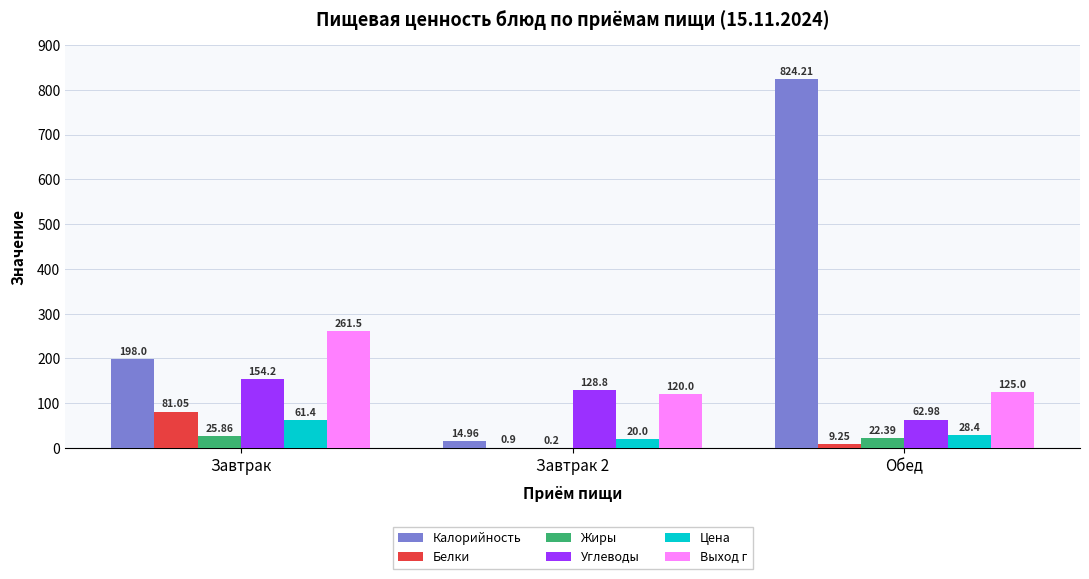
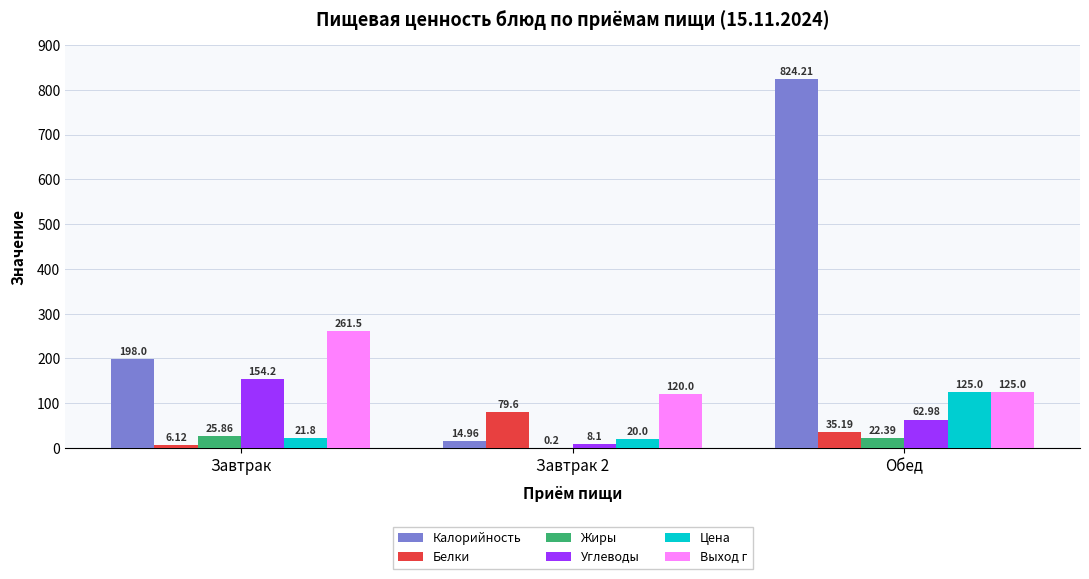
Белки, Завтрак: 81.05 -> 6.12
Цена, Завтрак: 61.4 -> 21.8
Белки, Завтрак 2: 0.9 -> 79.6
Углеводы, Завтрак 2: 128.8 -> 8.1
Белки, Обед: 9.25 -> 35.19
Цена, Обед: 28.4 -> 125.0
